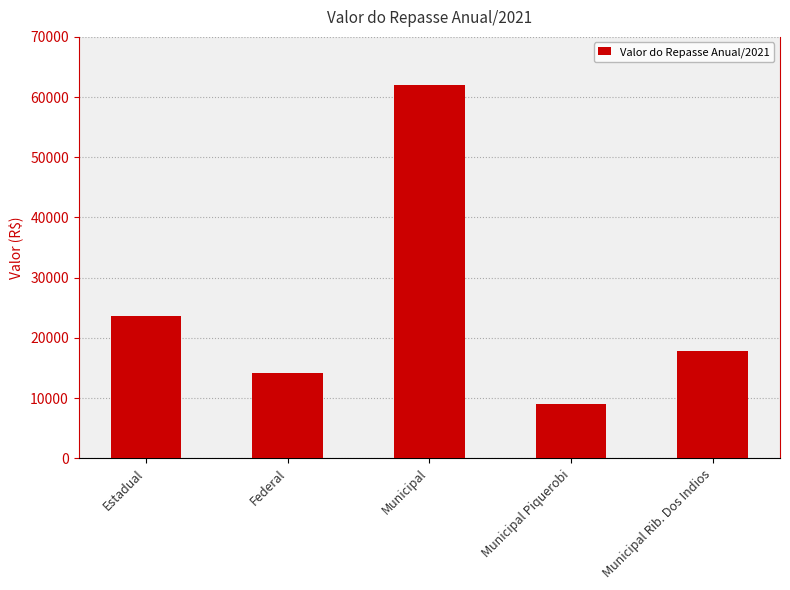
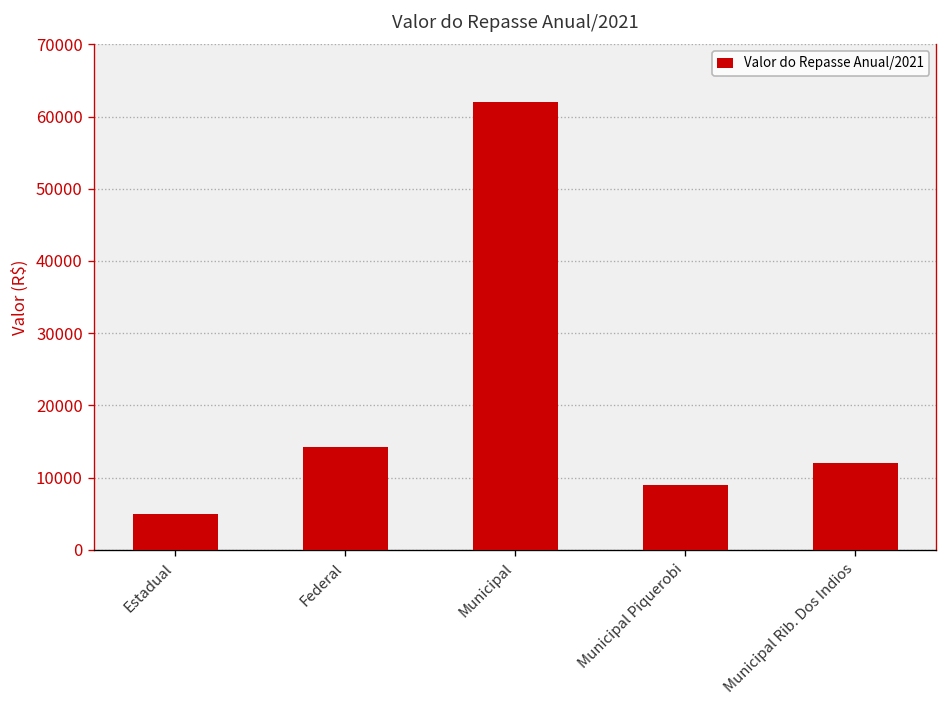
Estadual: 24000 -> 5000
Municipal Rib. Dos Indios: 18000 -> 12000
